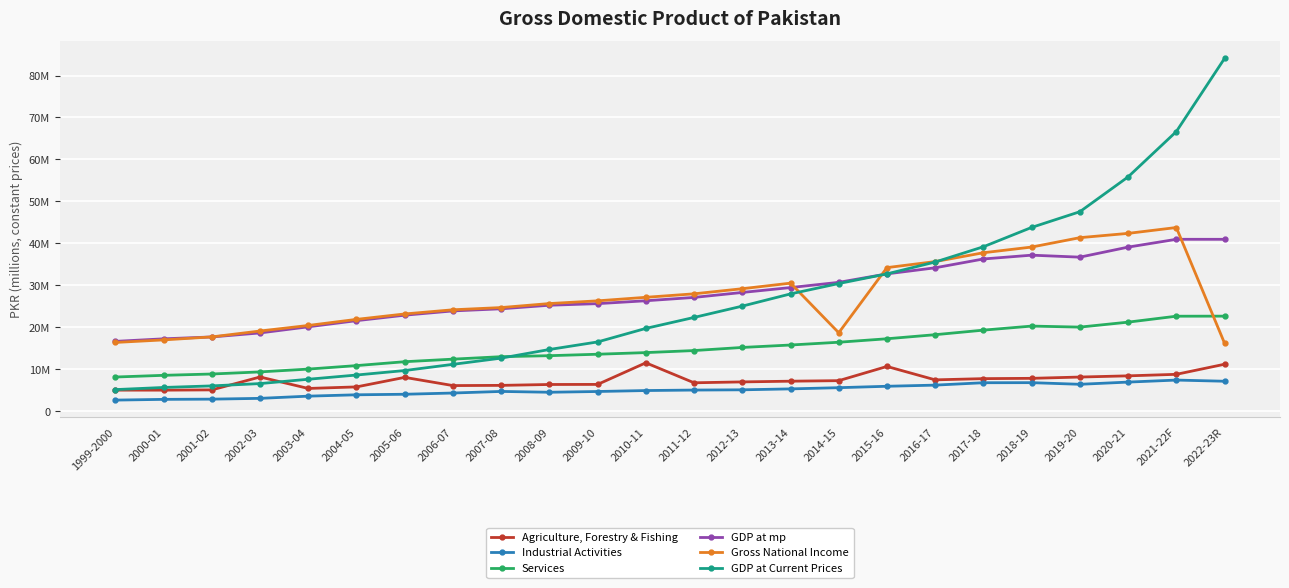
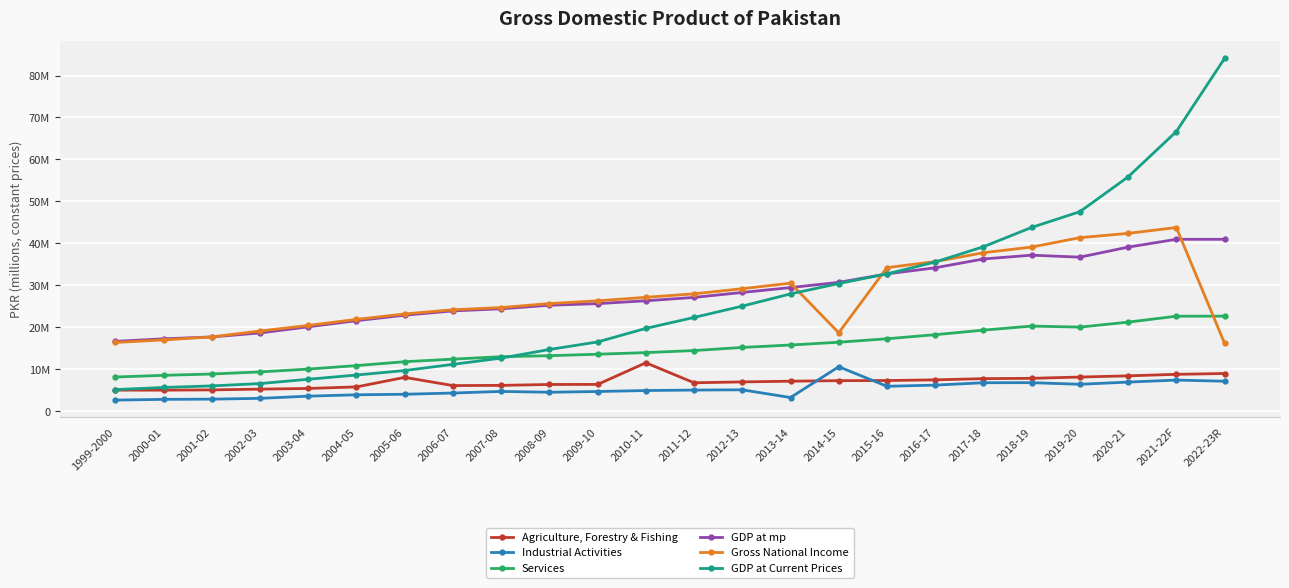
Agriculture, Forestry & Fishing, 2002-03: 8000000 -> 5000000
Industrial Activities, 2013-14: 5000000 -> 3000000
Industrial Activities, 2014-15: 6000000 -> 11000000
Agriculture, Forestry & Fishing, 2015-16: 11000000 -> 7000000
Agriculture, Forestry & Fishing, 2022-23R: 11000000 -> 9000000
